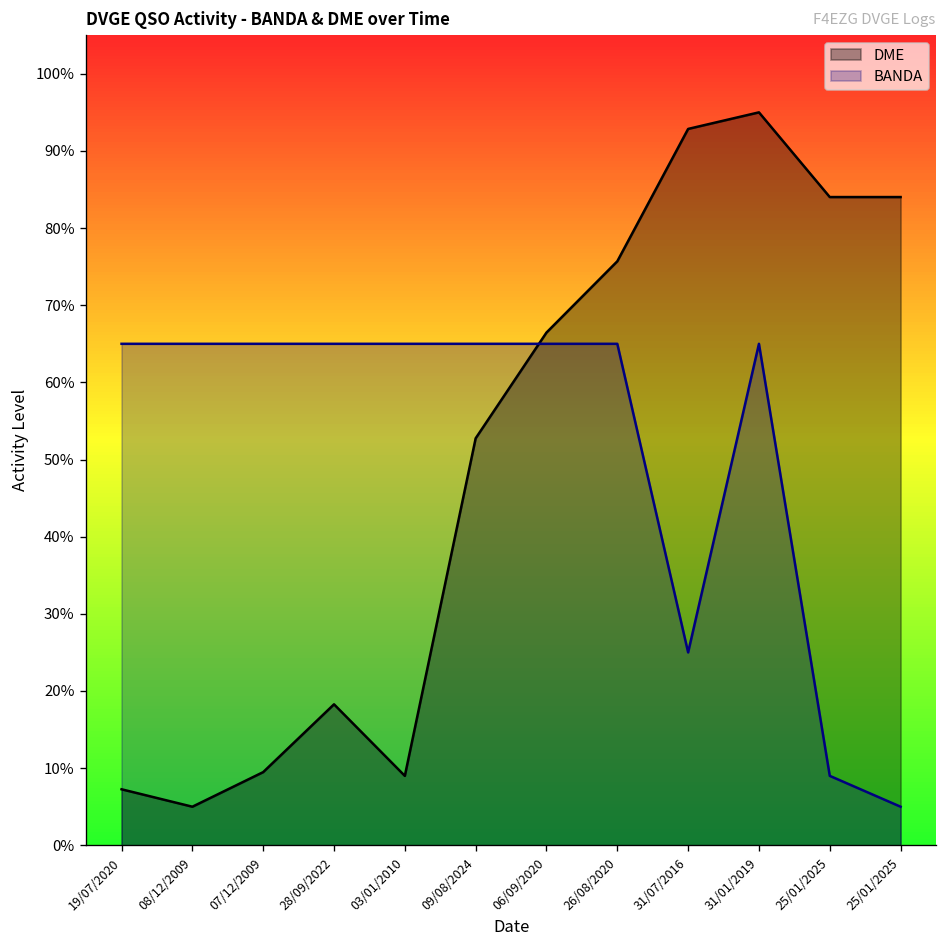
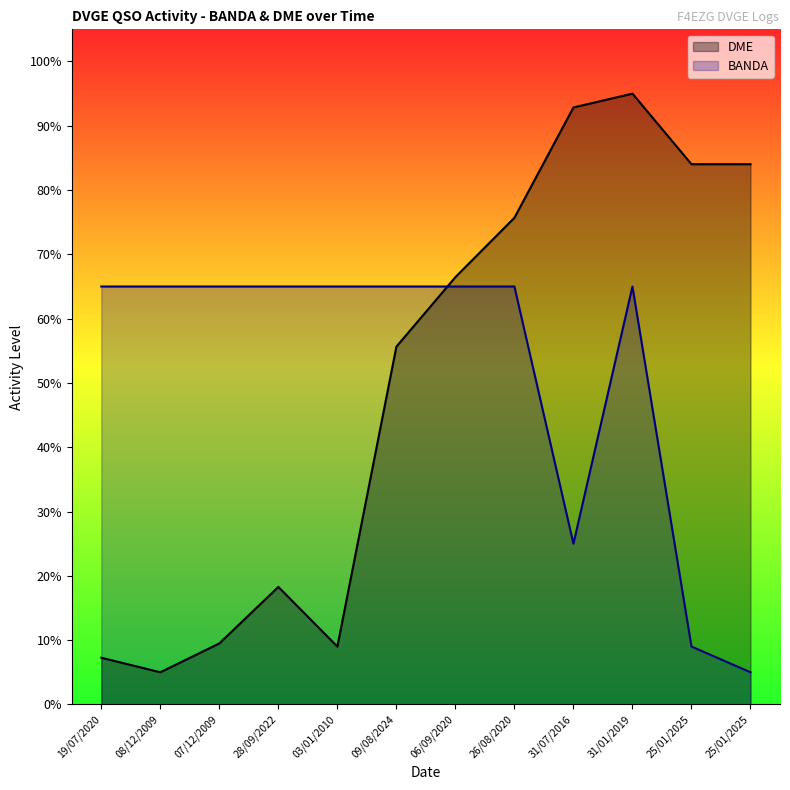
DME, 09/08/2024: 53% -> 56%
